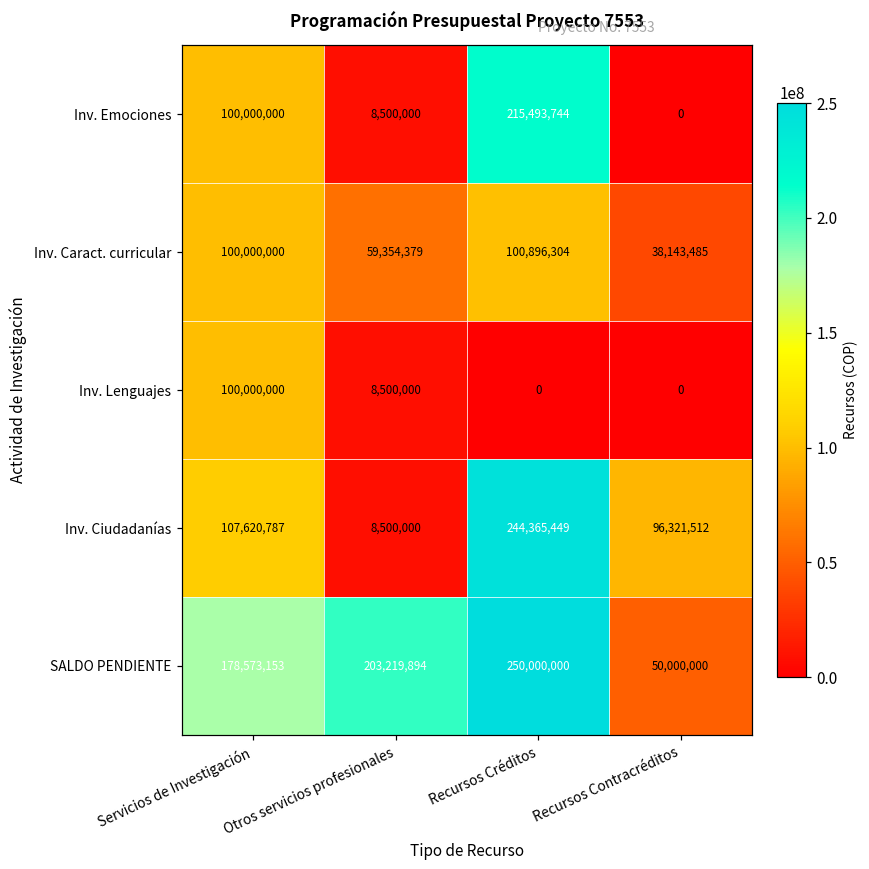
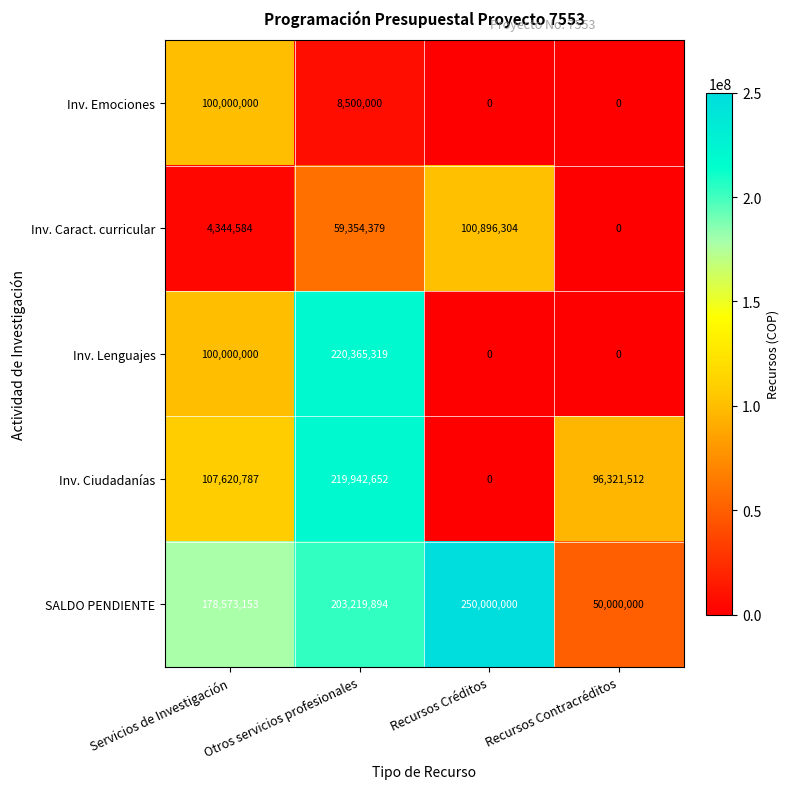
Inv. Emociones, Recursos Créditos: 215,493,744 -> 0
Inv. Caract. curricular, Servicios de Investigación: 100,000,000 -> 4,344,584
Inv. Caract. curricular, Recursos Contracréditos: 38,143,485 -> 0
Inv. Lenguajes, Otros servicios profesionales: 8,500,000 -> 220,365,319
Inv. Ciudadanías, Otros servicios profesionales: 8,500,000 -> 219,942,652
Inv. Ciudadanías, Recursos Créditos: 244,365,449 -> 0
